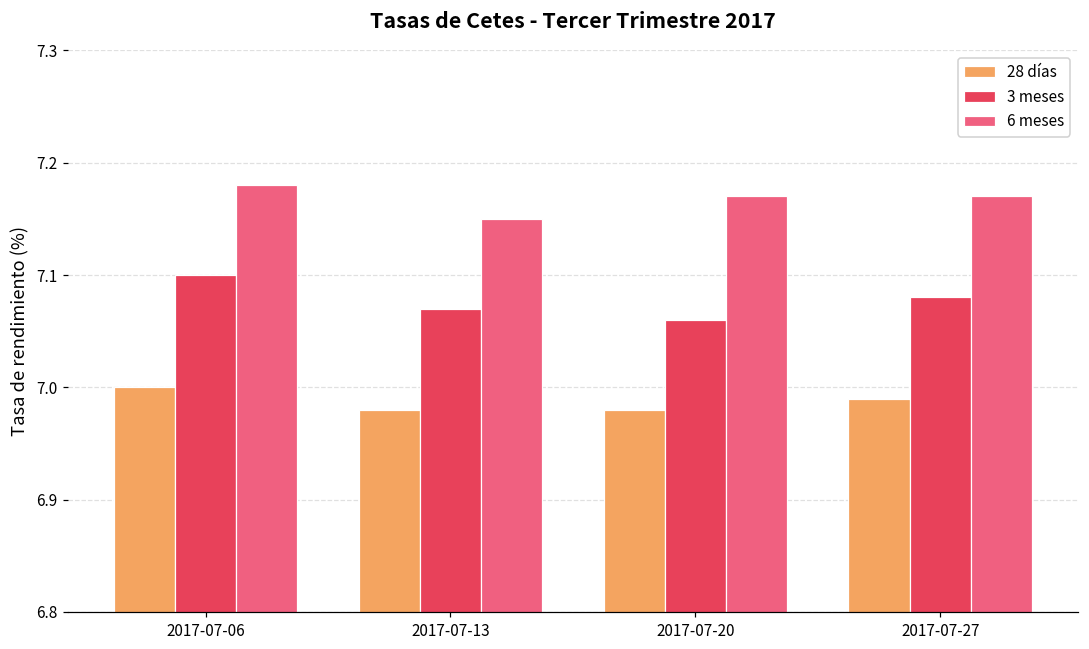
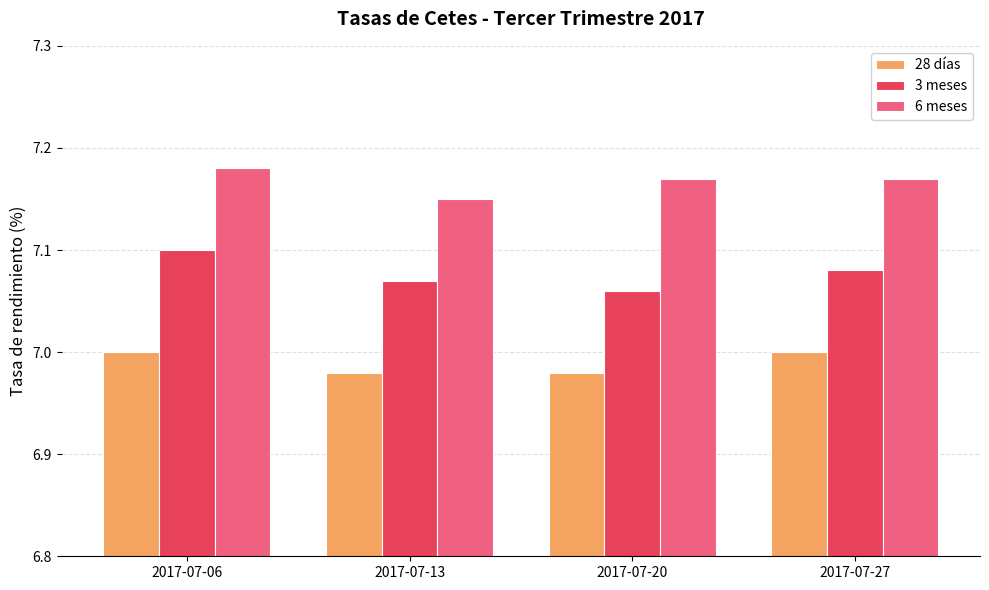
28 días, 2017-07-27: 6.99 -> 7.00
